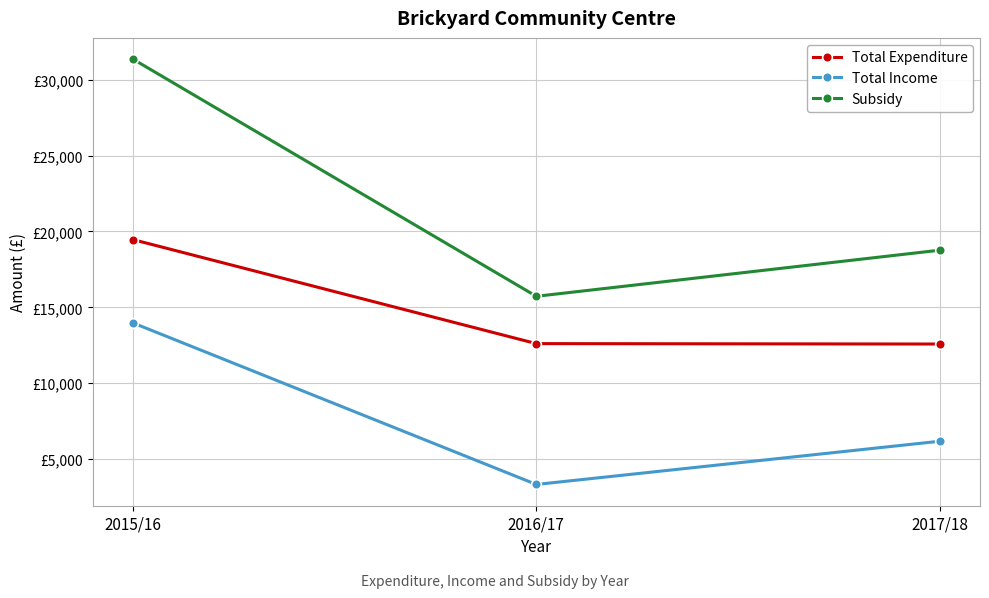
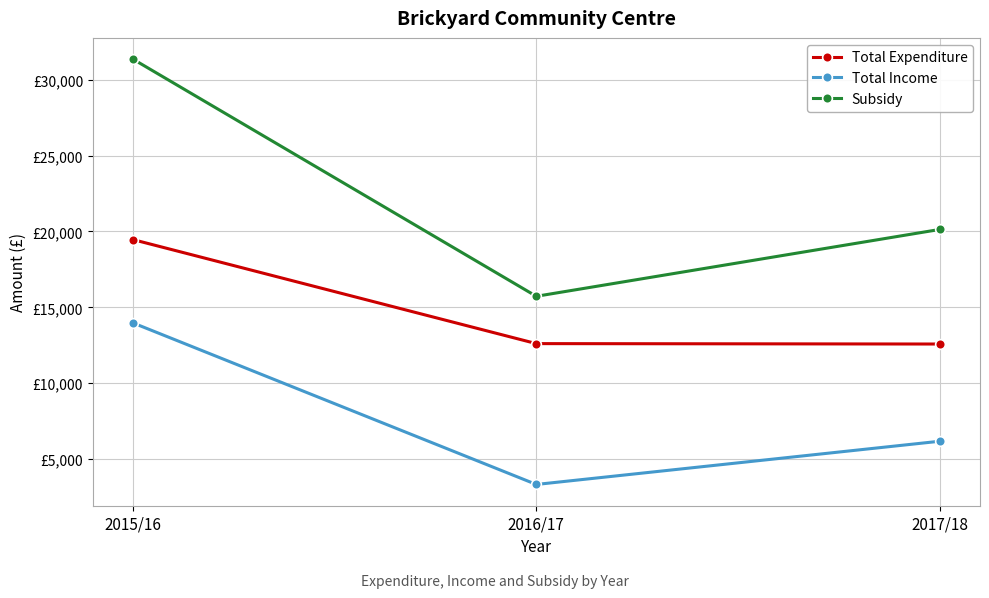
Subsidy, 2017/18: £18,800 -> £20,100
